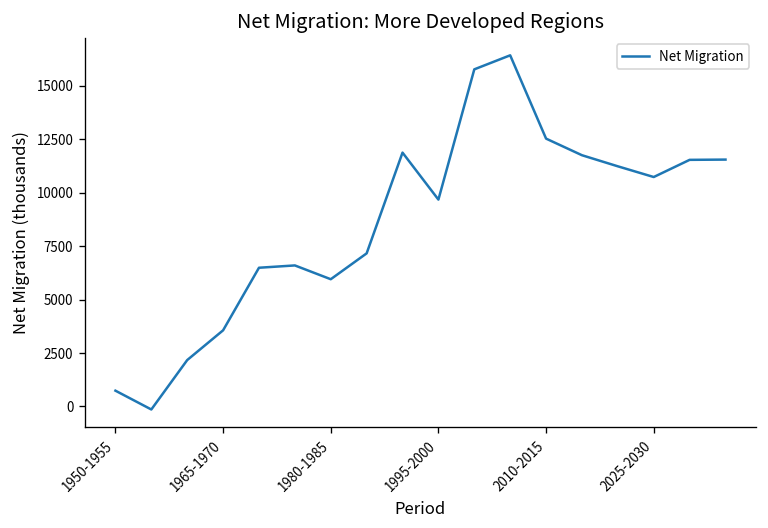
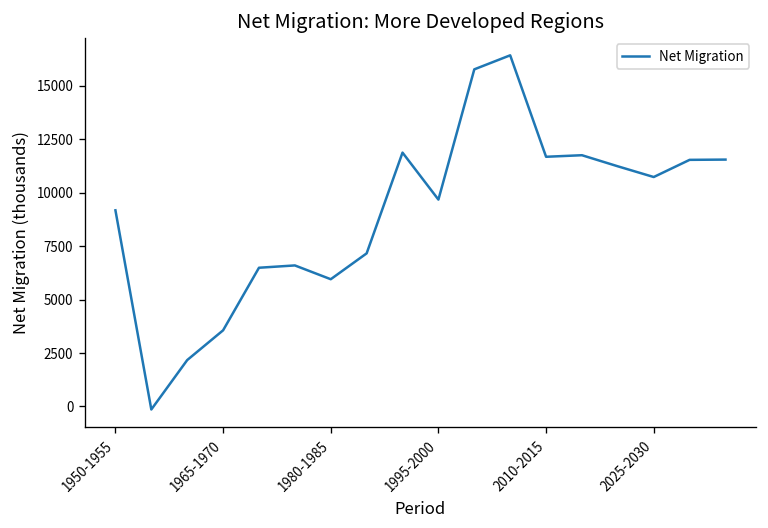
1950-1955: 700 -> 9200
2010-2015: 12500 -> 11700
